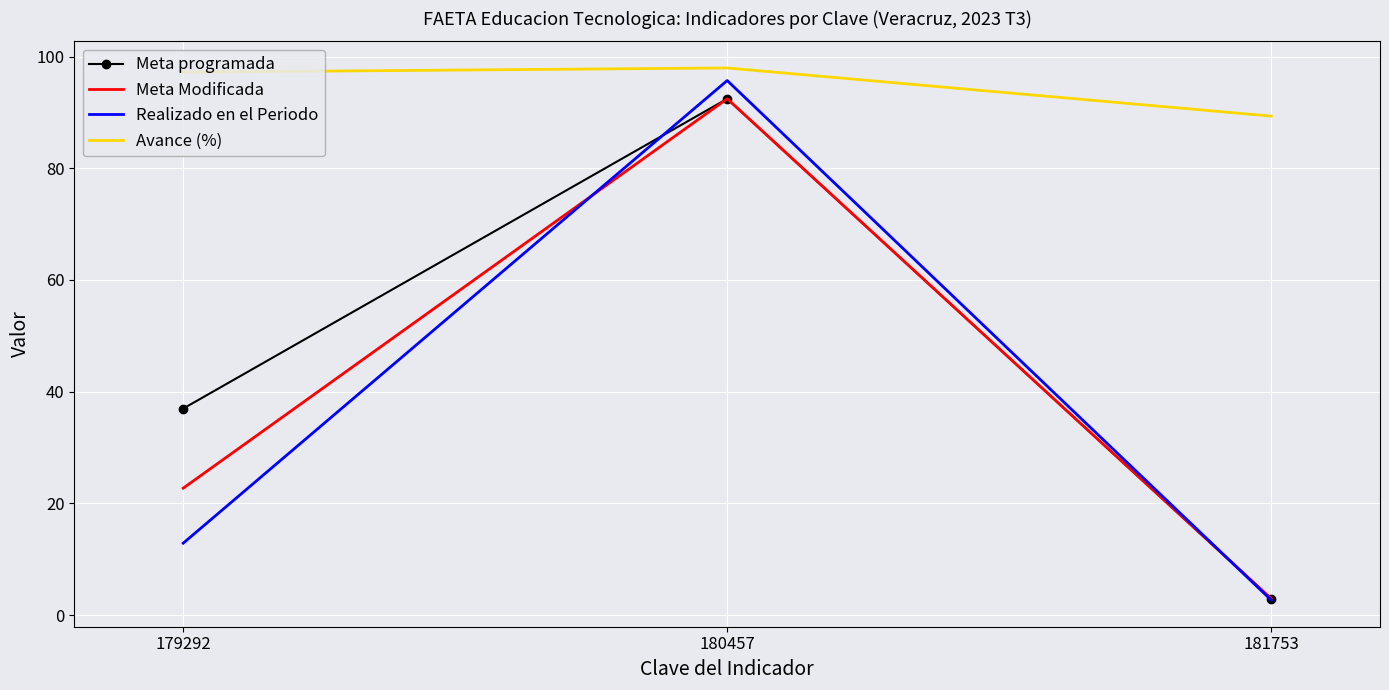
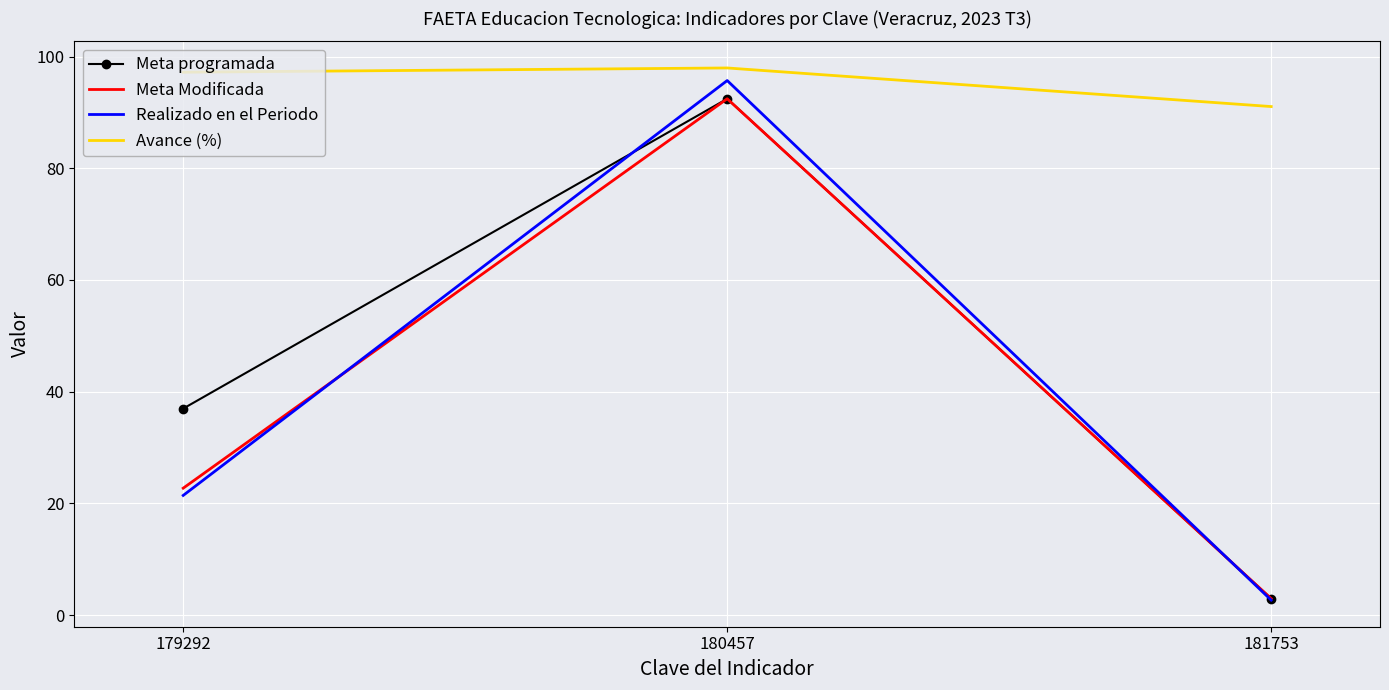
Realizado en el Periodo, 179292: 13 -> 21
Avance (%), 181753: 89 -> 91
